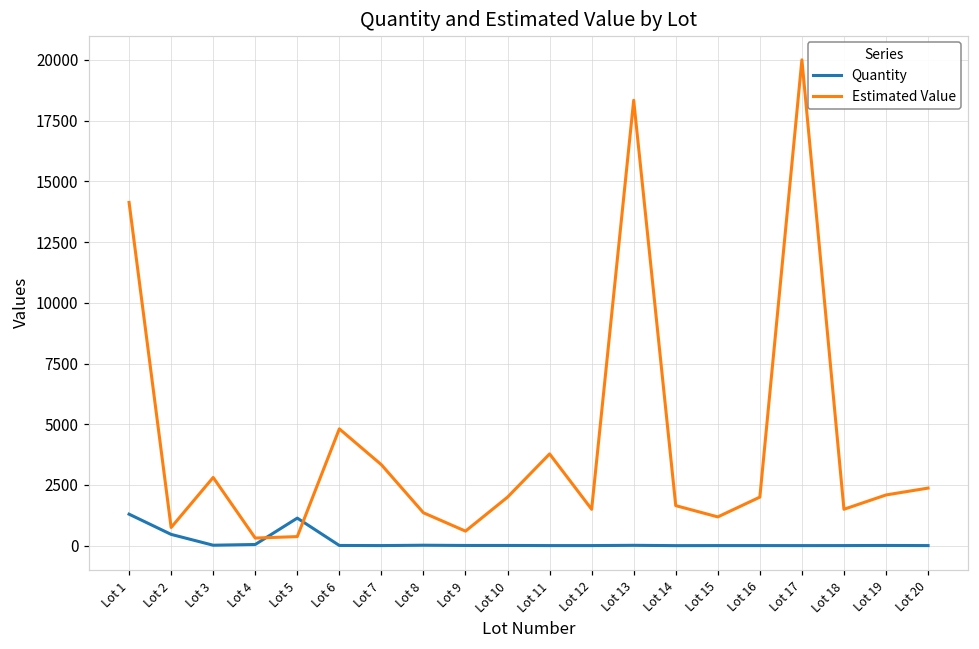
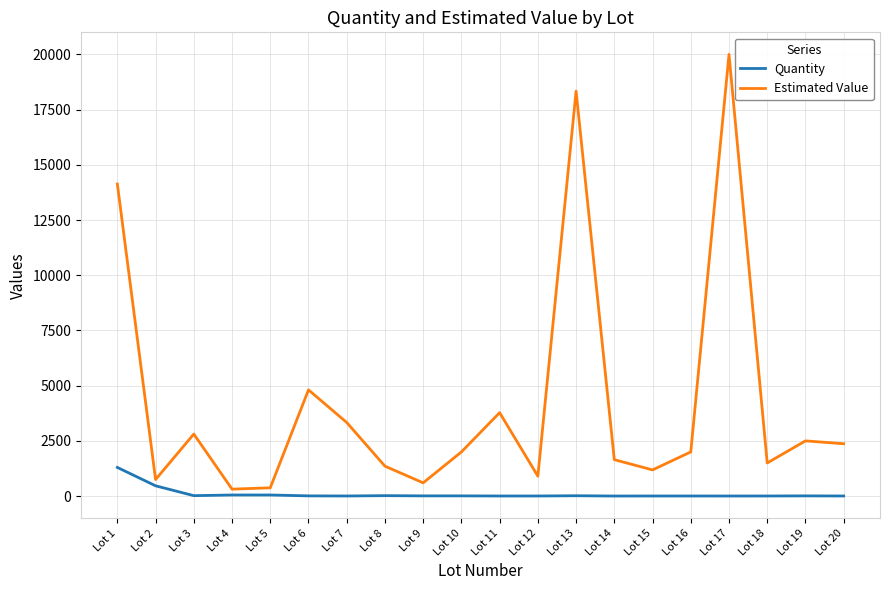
Quantity, Lot 5: 1100 -> 100
Estimated Value, Lot 12: 1500 -> 900
Estimated Value, Lot 19: 2100 -> 2500
